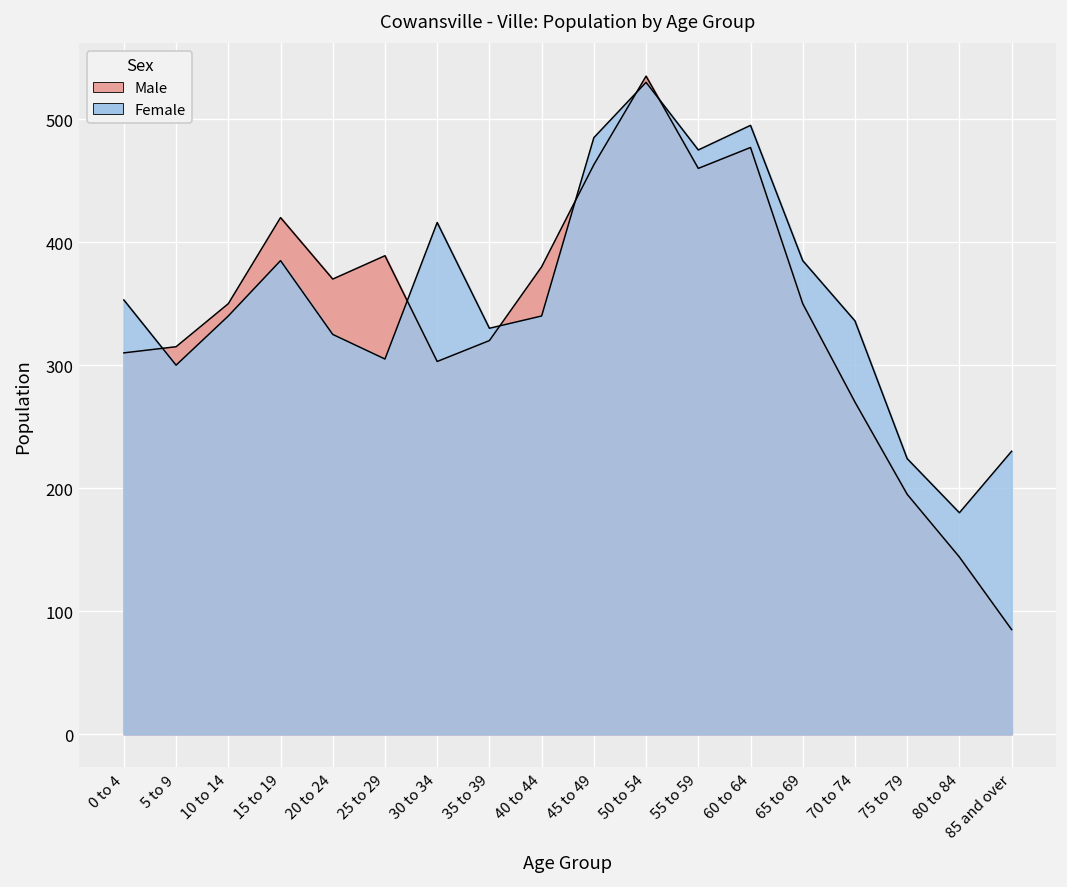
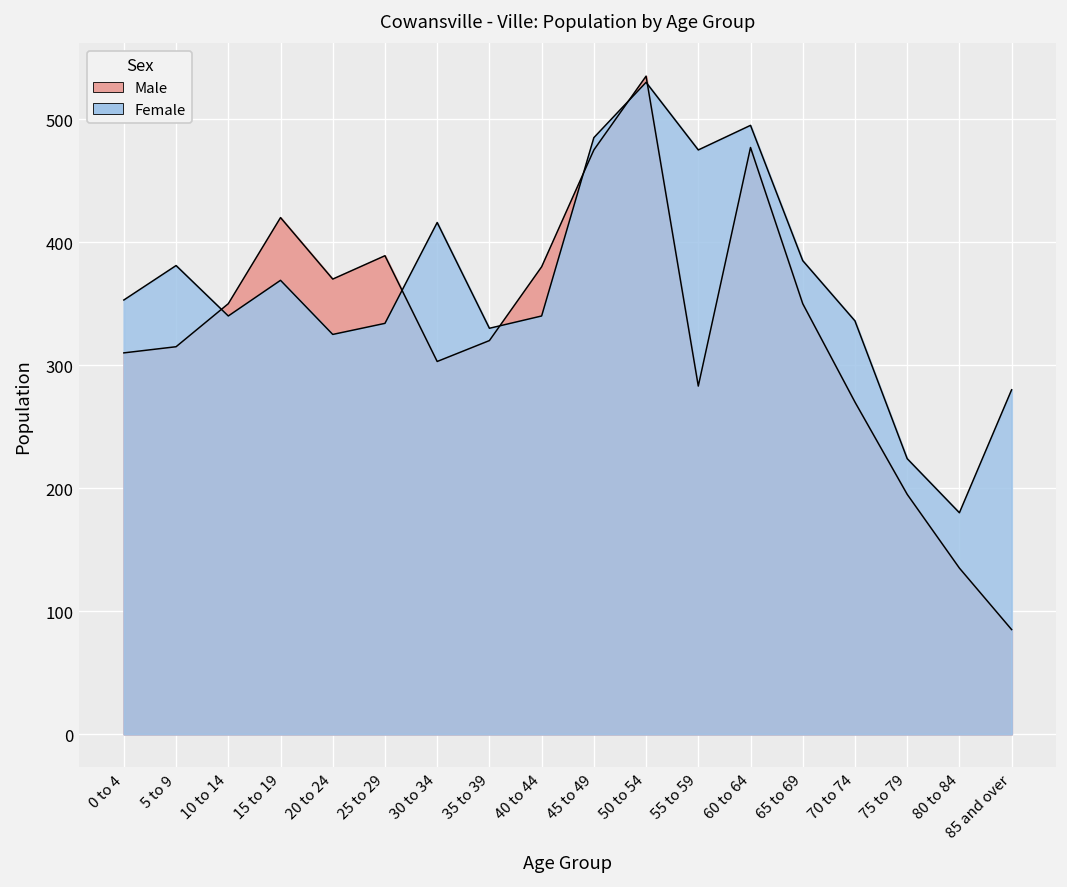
Female, 5 to 9: 300 -> 381
Female, 15 to 19: 385 -> 369
Female, 25 to 29: 305 -> 334
Male, 45 to 49: 463 -> 475
Male, 55 to 59: 460 -> 283
Male, 80 to 84: 144 -> 135
Female, 85 and over: 230 -> 280
